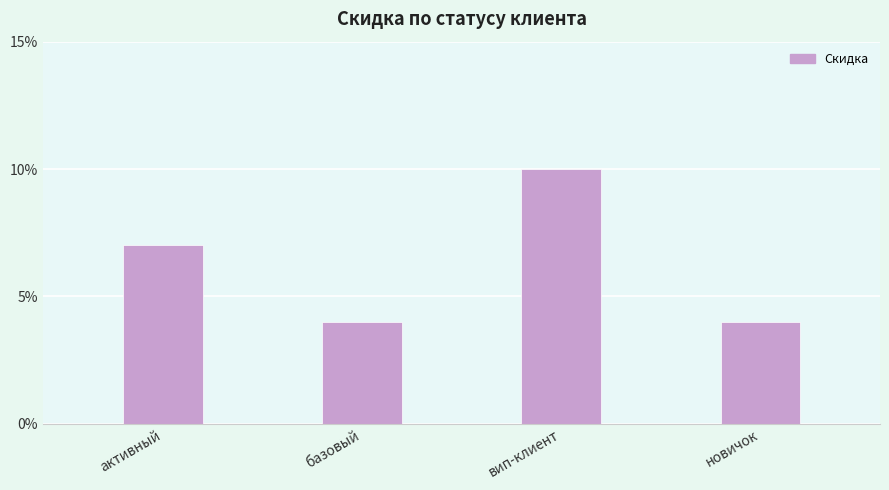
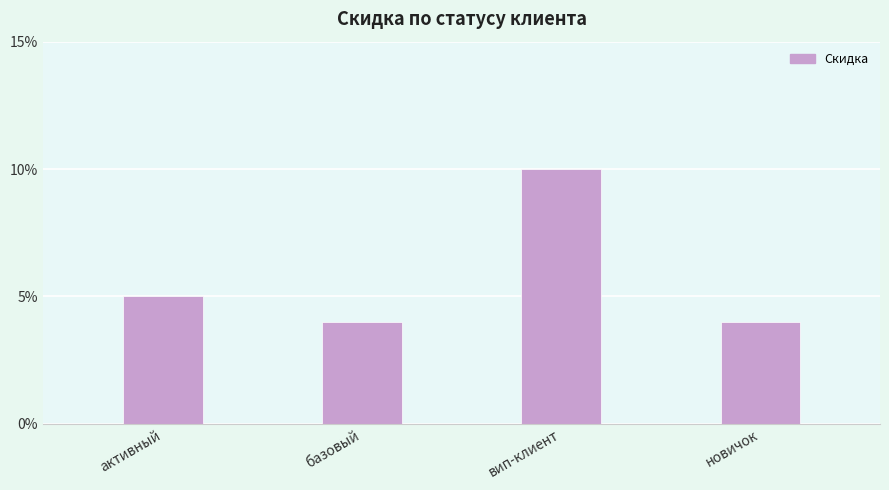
активный: 7.0% -> 5.0%
